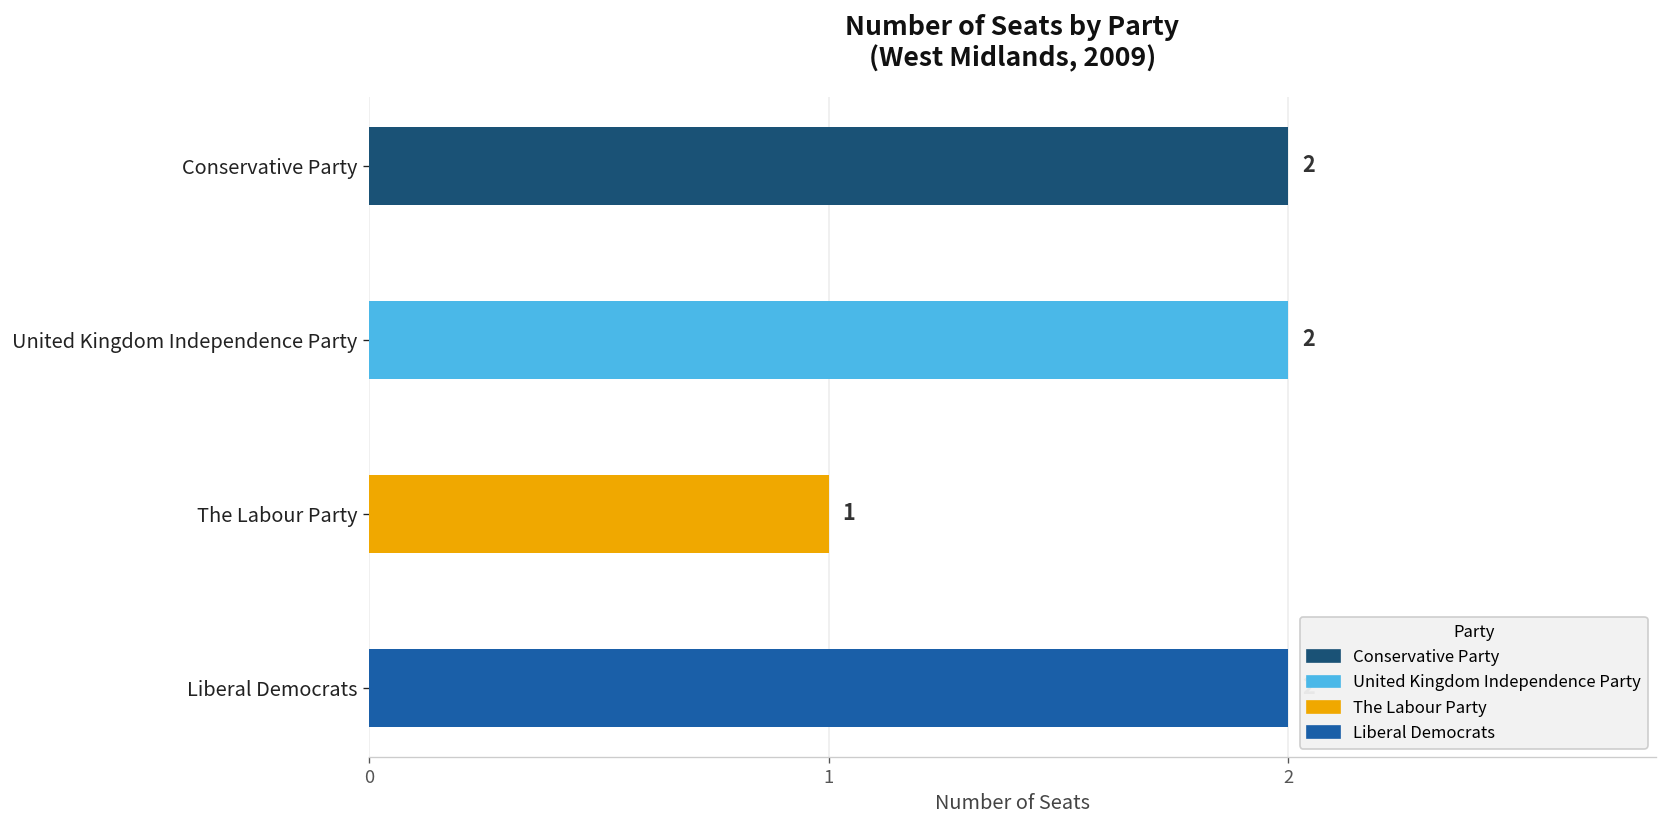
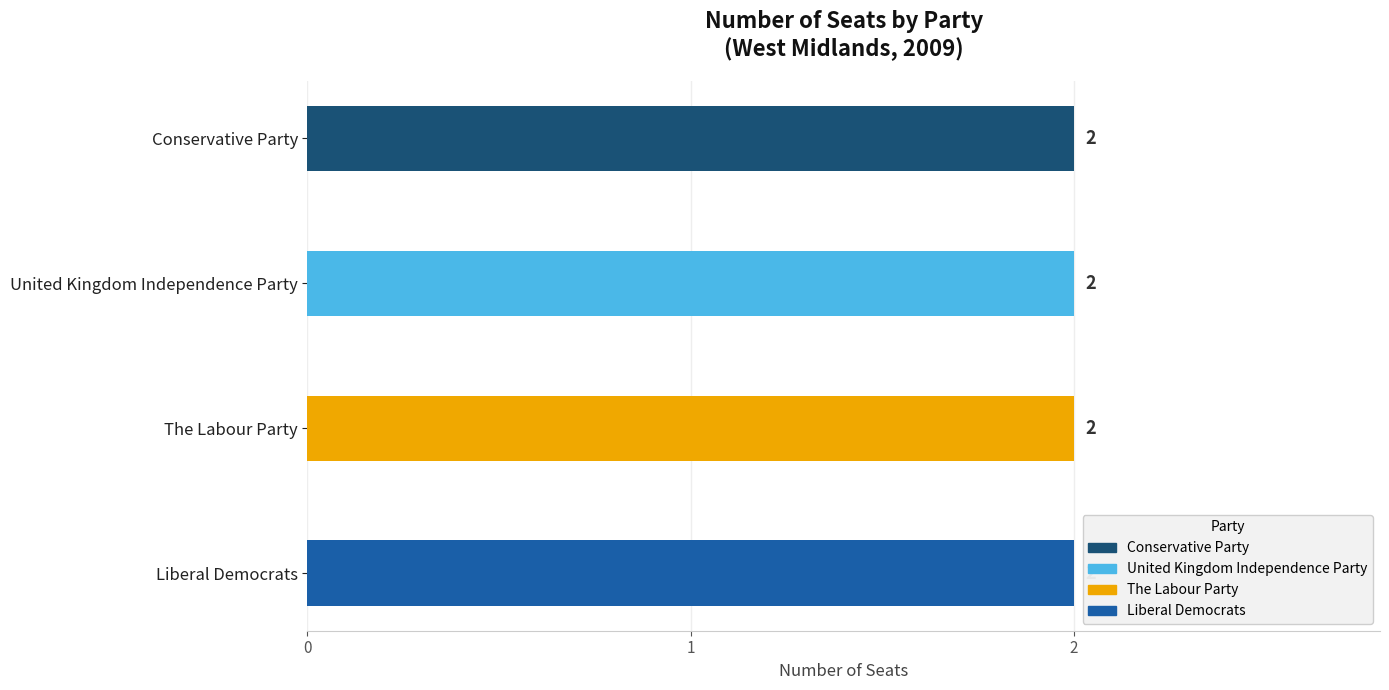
The Labour Party: 1 -> 2
